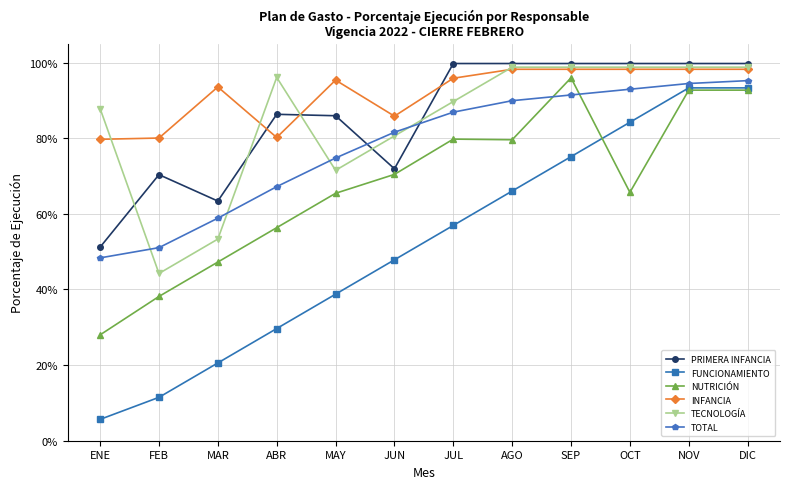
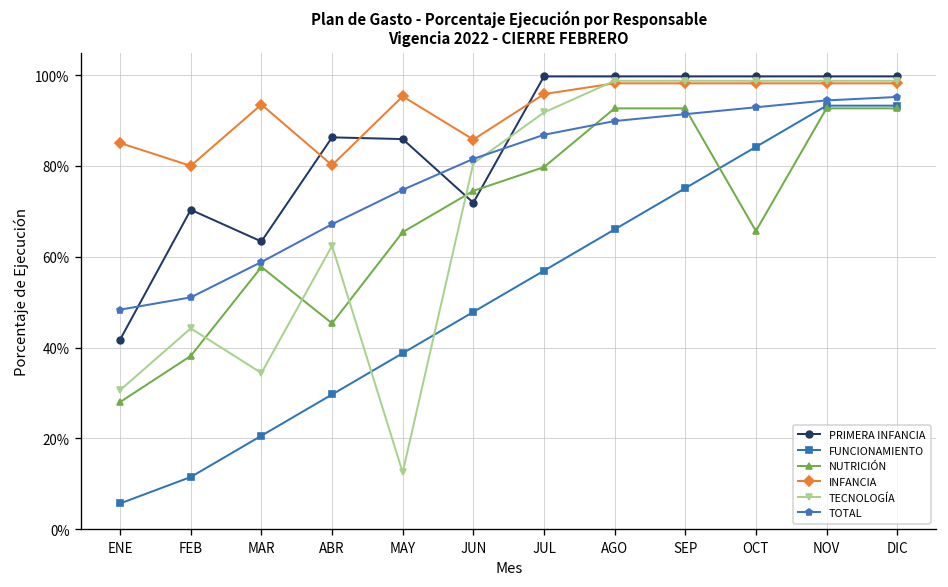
PRIMERA INFANCIA, ENE: 51% -> 42%
INFANCIA, ENE: 80% -> 85%
TECNOLOGÍA, ENE: 88% -> 31%
NUTRICIÓN, MAR: 47% -> 58%
TECNOLOGÍA, MAR: 53% -> 34%
NUTRICIÓN, ABR: 56% -> 45%
TECNOLOGÍA, ABR: 96% -> 62%
TECNOLOGÍA, MAY: 71% -> 12%
NUTRICIÓN, JUN: 70% -> 75%
TECNOLOGÍA, JUL: 90% -> 92%
NUTRICIÓN, AGO: 80% -> 93%
NUTRICIÓN, SEP: 96% -> 93%
